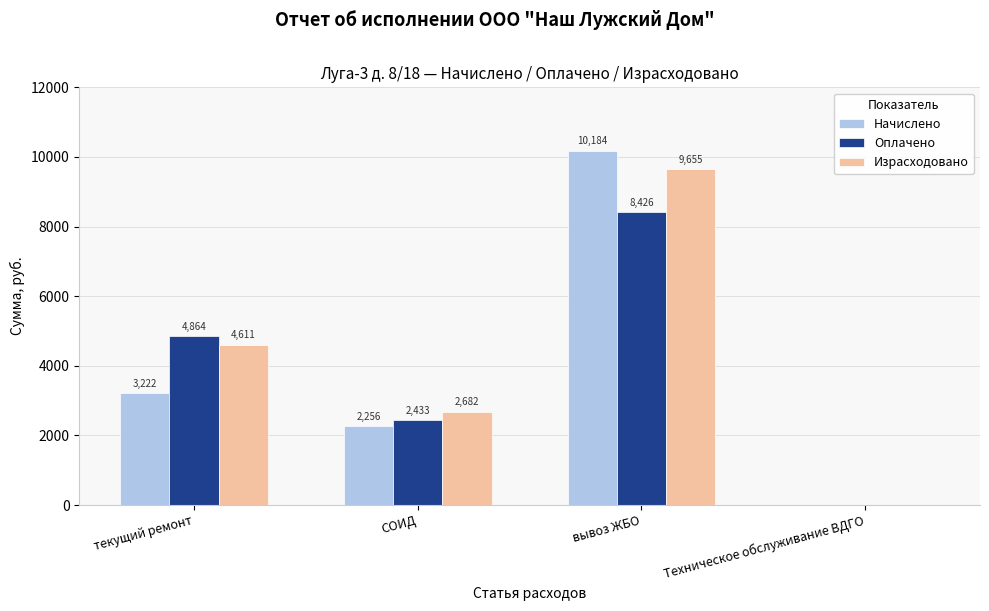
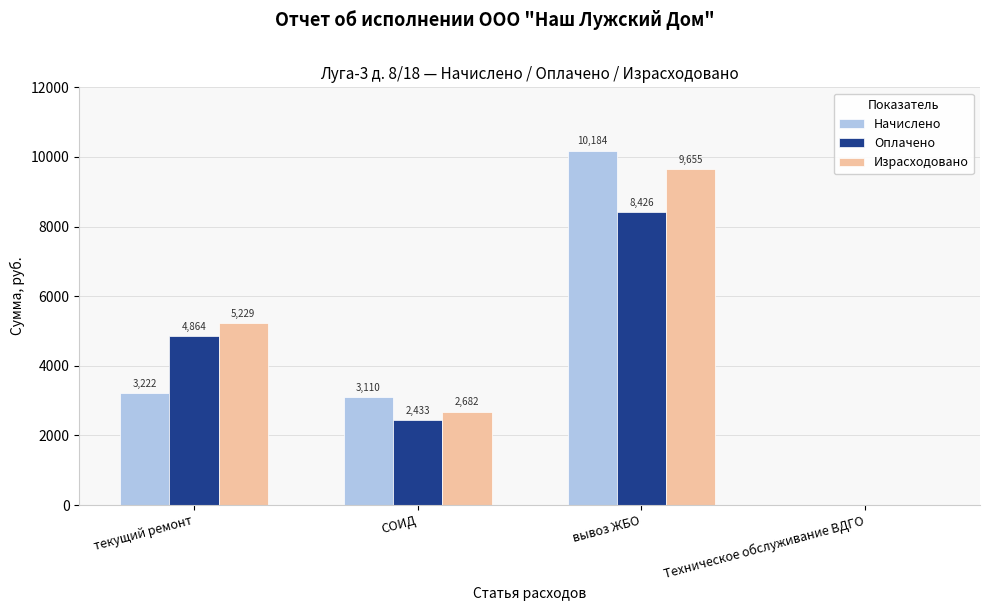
Израсходовано, текущий ремонт: 4,611 -> 5,229
Начислено, СОИД: 2,256 -> 3,110
